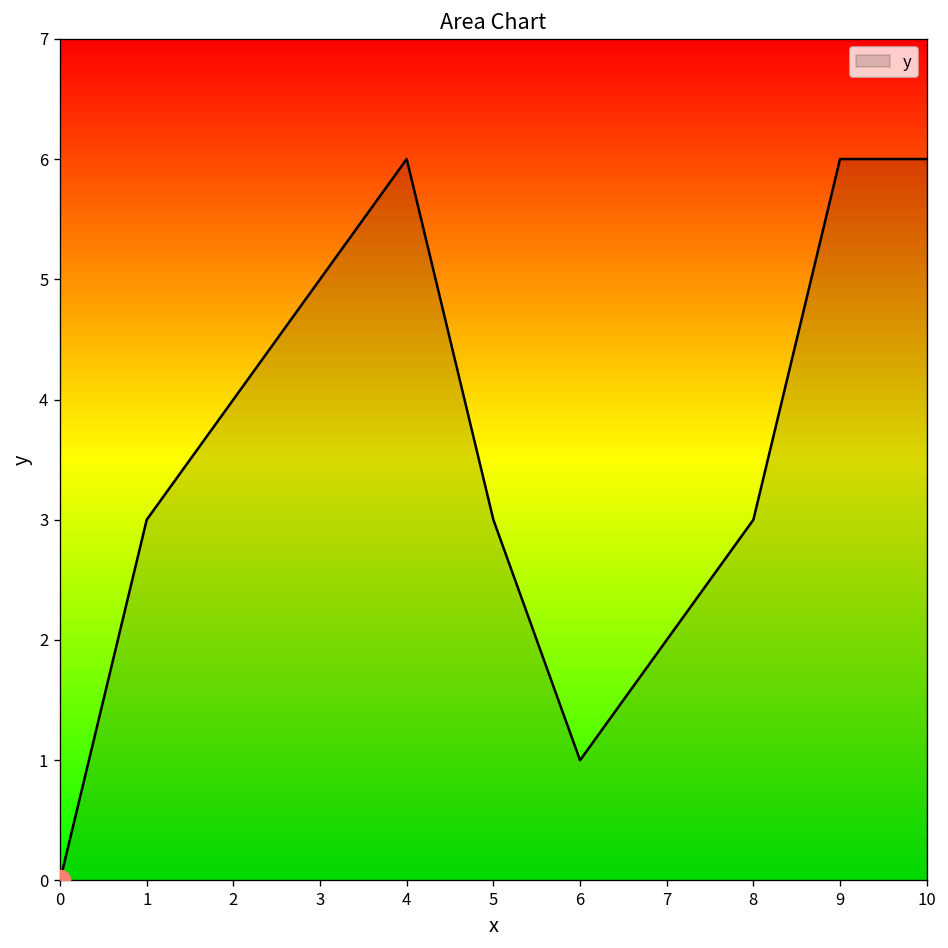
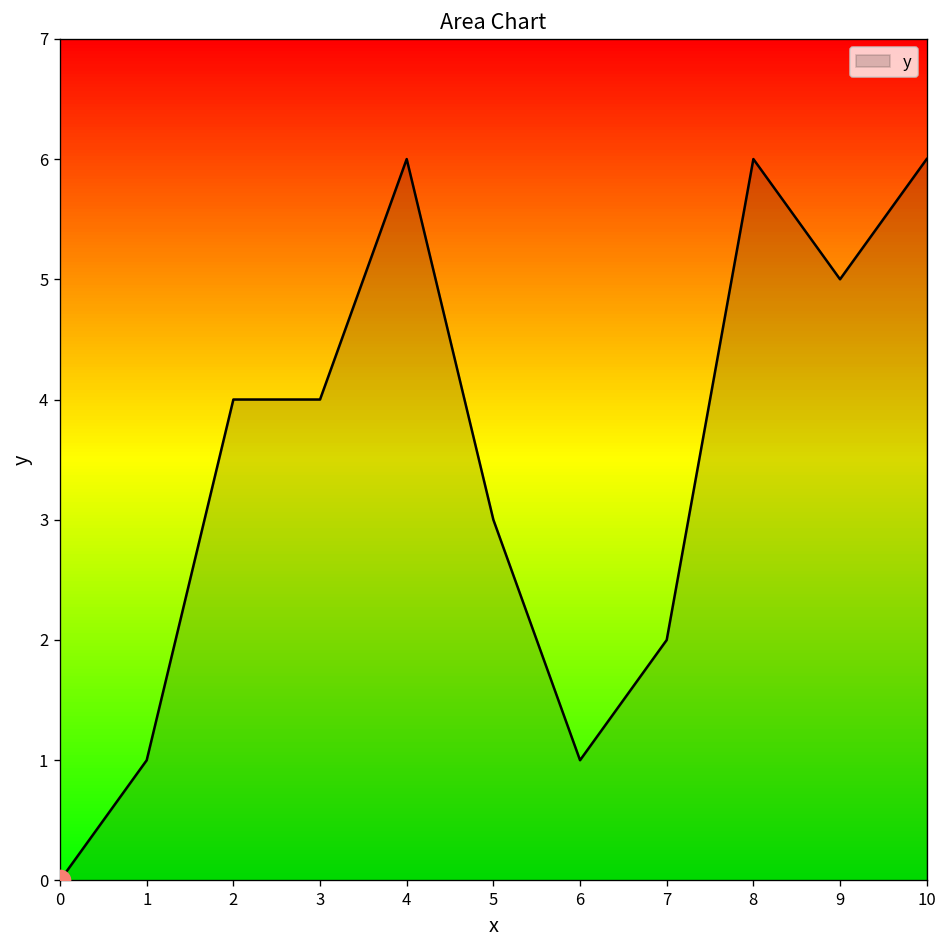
y, 1: 3 -> 1
y, 3: 5 -> 4
y, 8: 3 -> 6
y, 9: 6 -> 5
